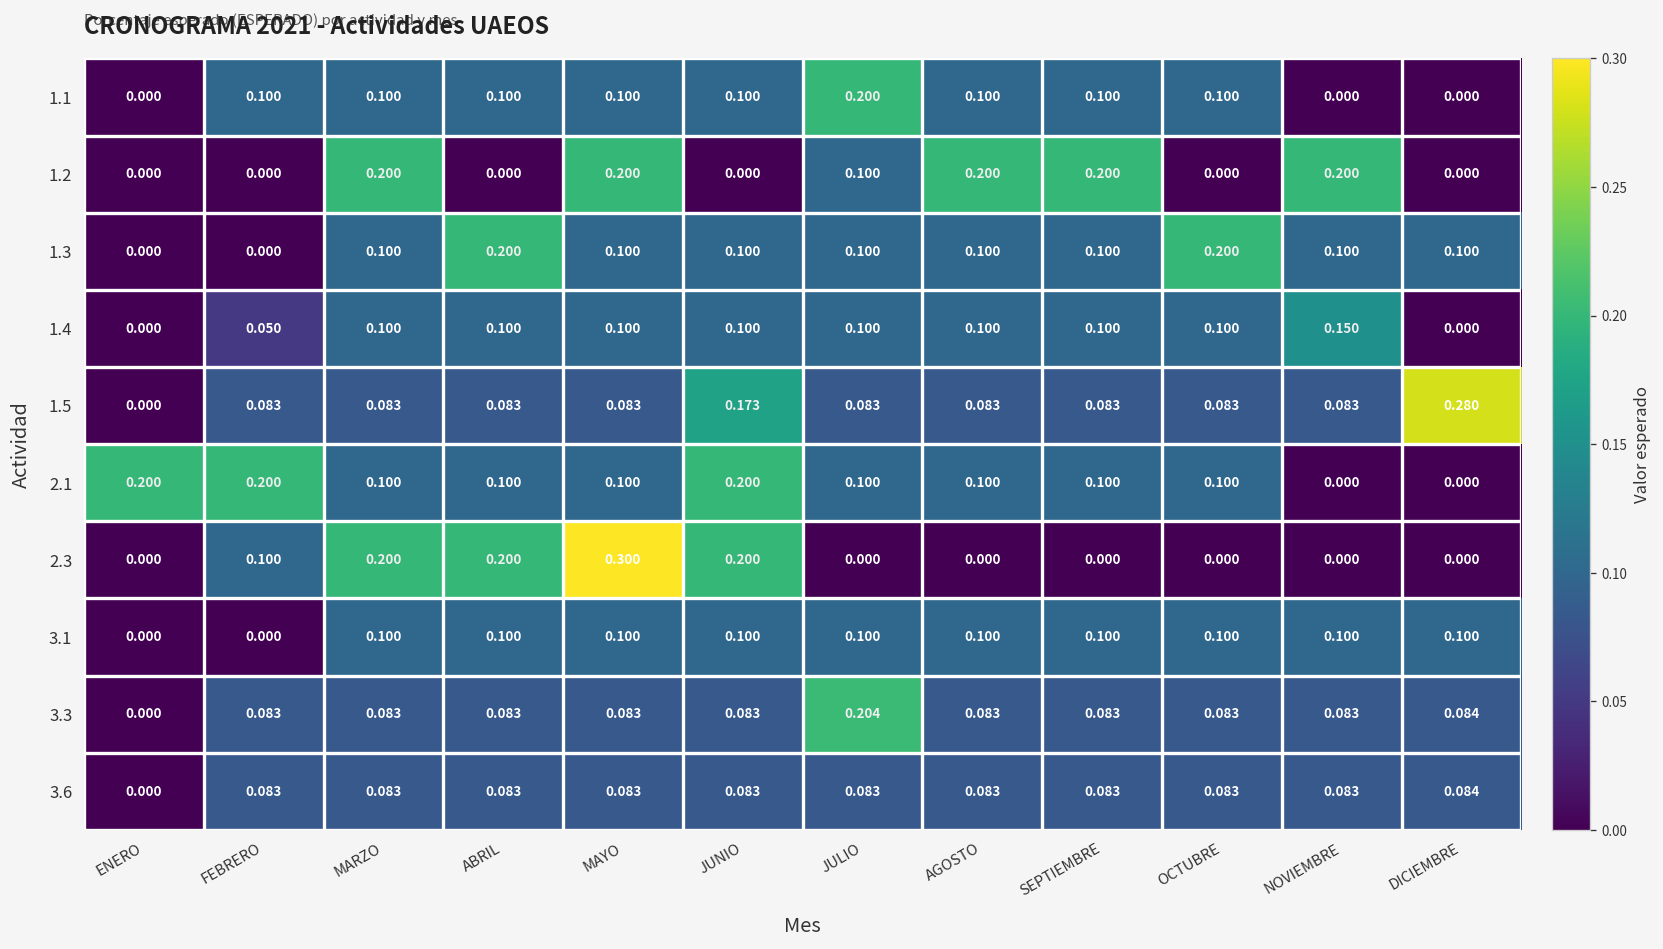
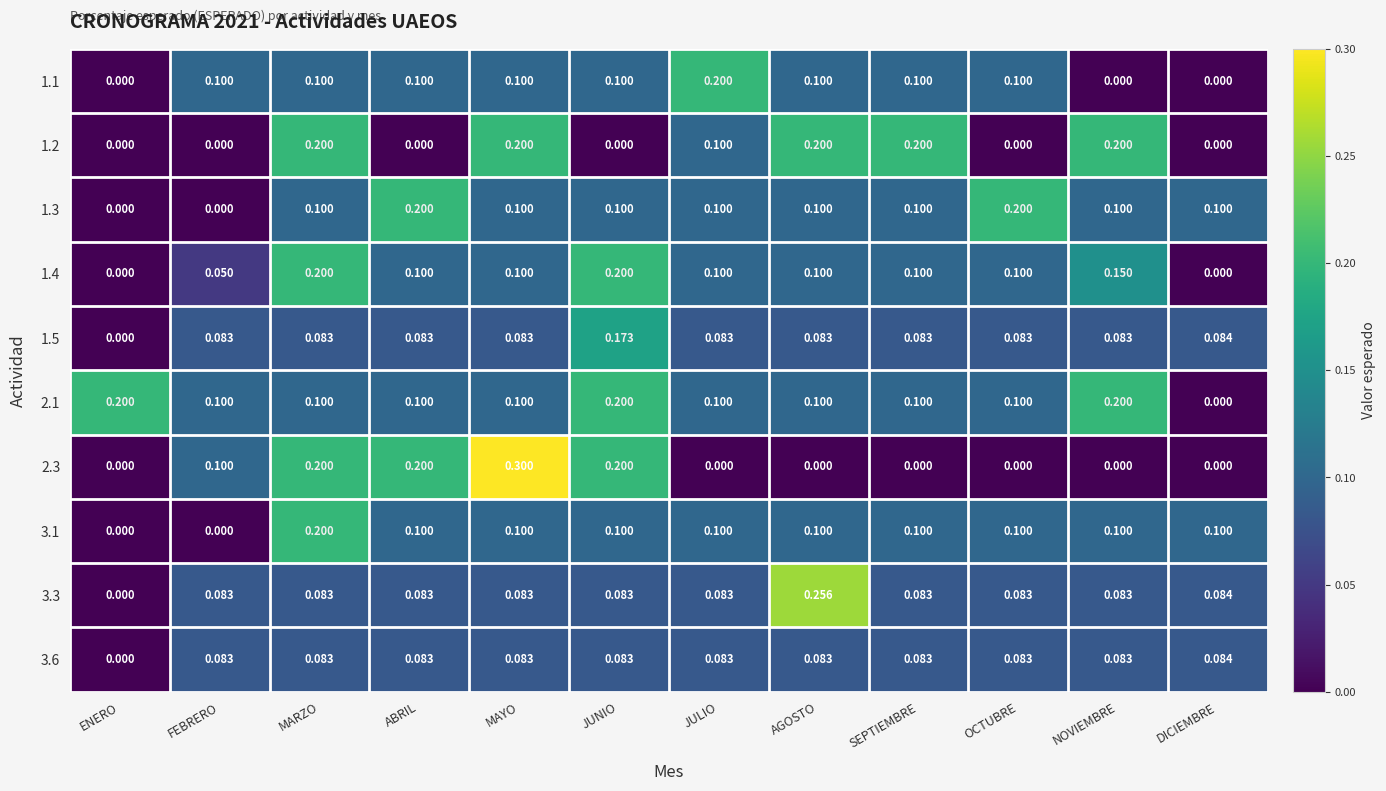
1.4, MARZO: 0.100 -> 0.200
1.4, JUNIO: 0.100 -> 0.200
1.5, DICIEMBRE: 0.280 -> 0.084
2.1, FEBRERO: 0.200 -> 0.100
2.1, NOVIEMBRE: 0.000 -> 0.200
3.1, MARZO: 0.100 -> 0.200
3.3, JULIO: 0.204 -> 0.083
3.3, AGOSTO: 0.083 -> 0.256
